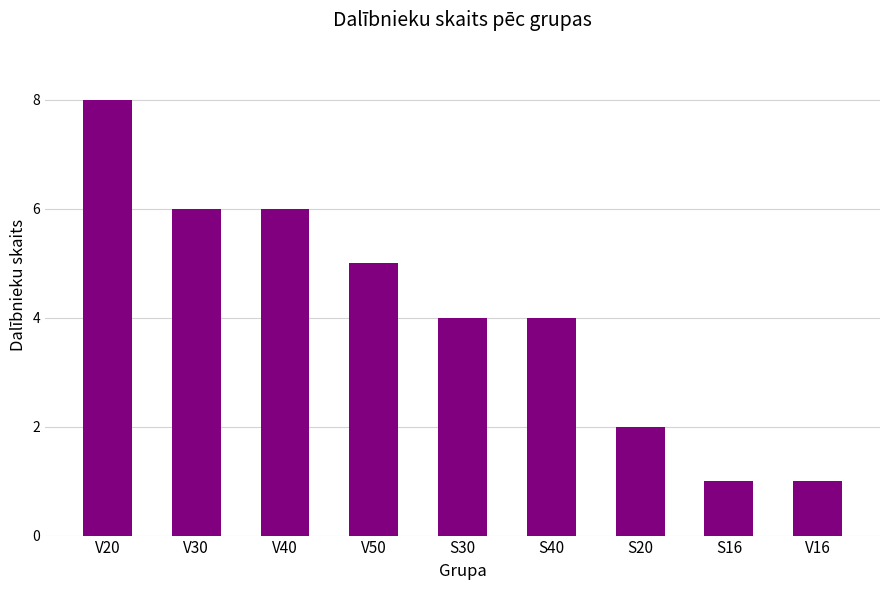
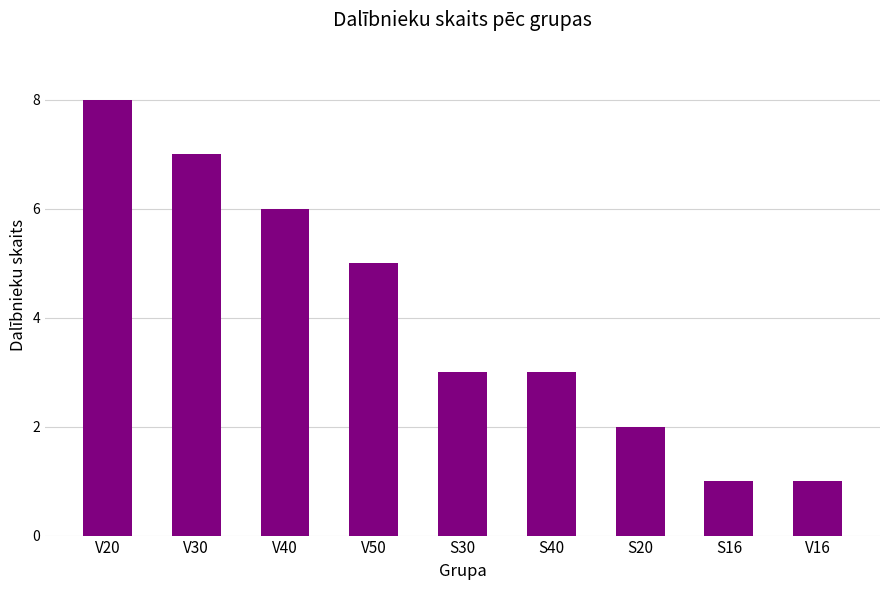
V30: 6 -> 7
S30: 4 -> 3
S40: 4 -> 3
